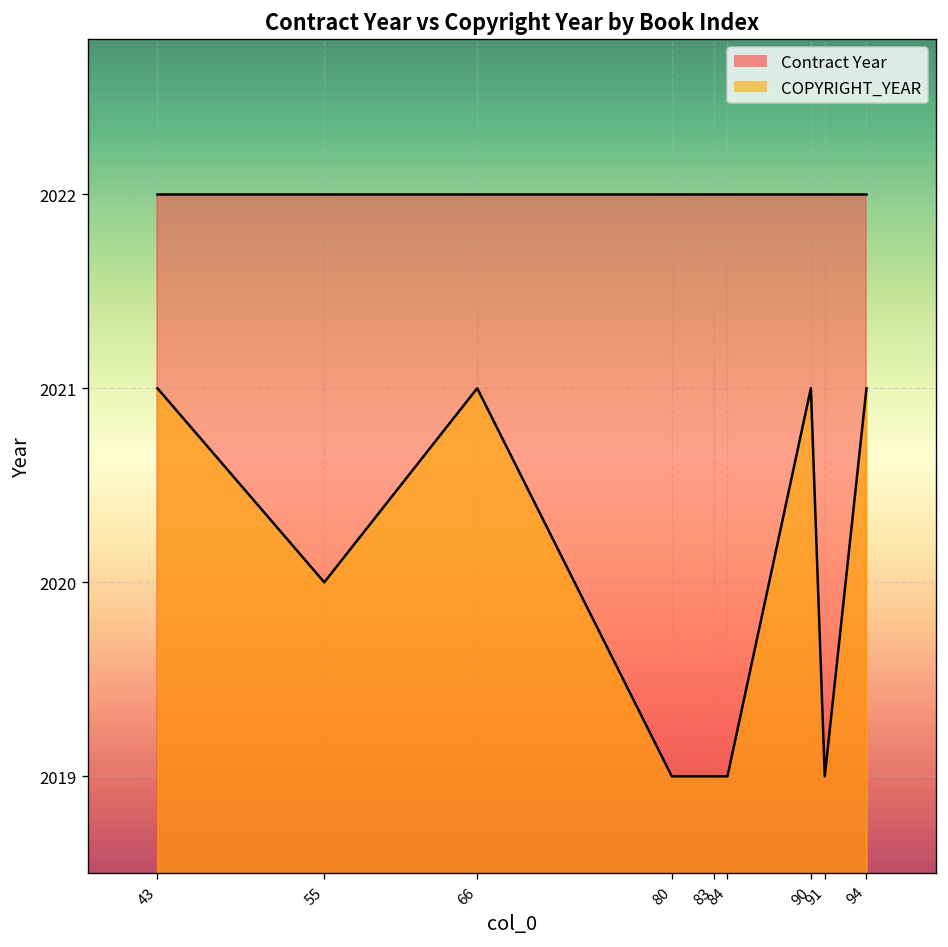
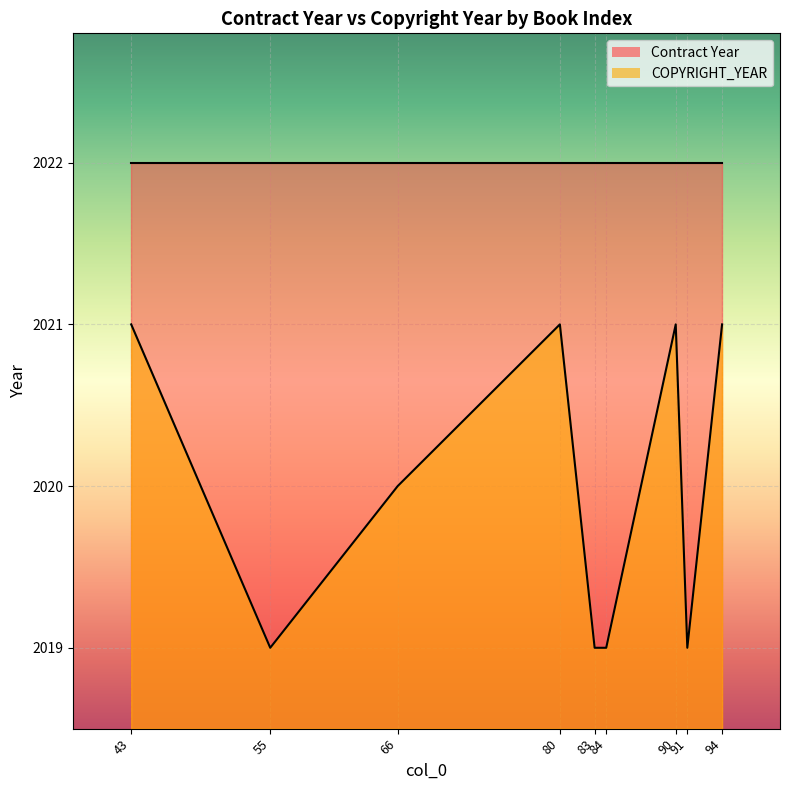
COPYRIGHT_YEAR, 55: 2020 -> 2019
COPYRIGHT_YEAR, 66: 2021 -> 2020
COPYRIGHT_YEAR, 80: 2019 -> 2021
